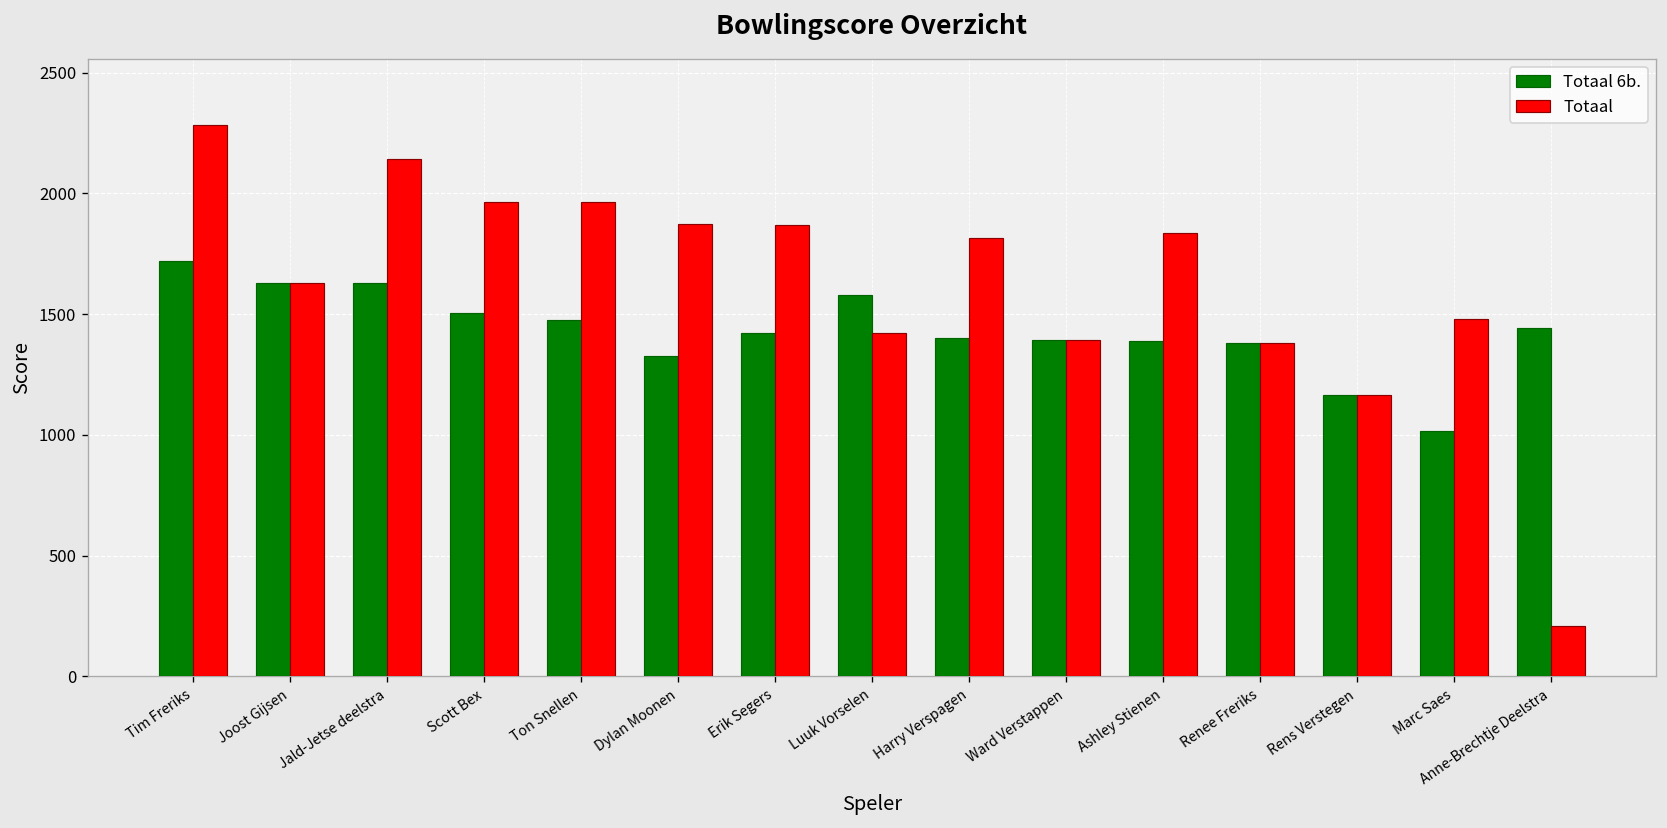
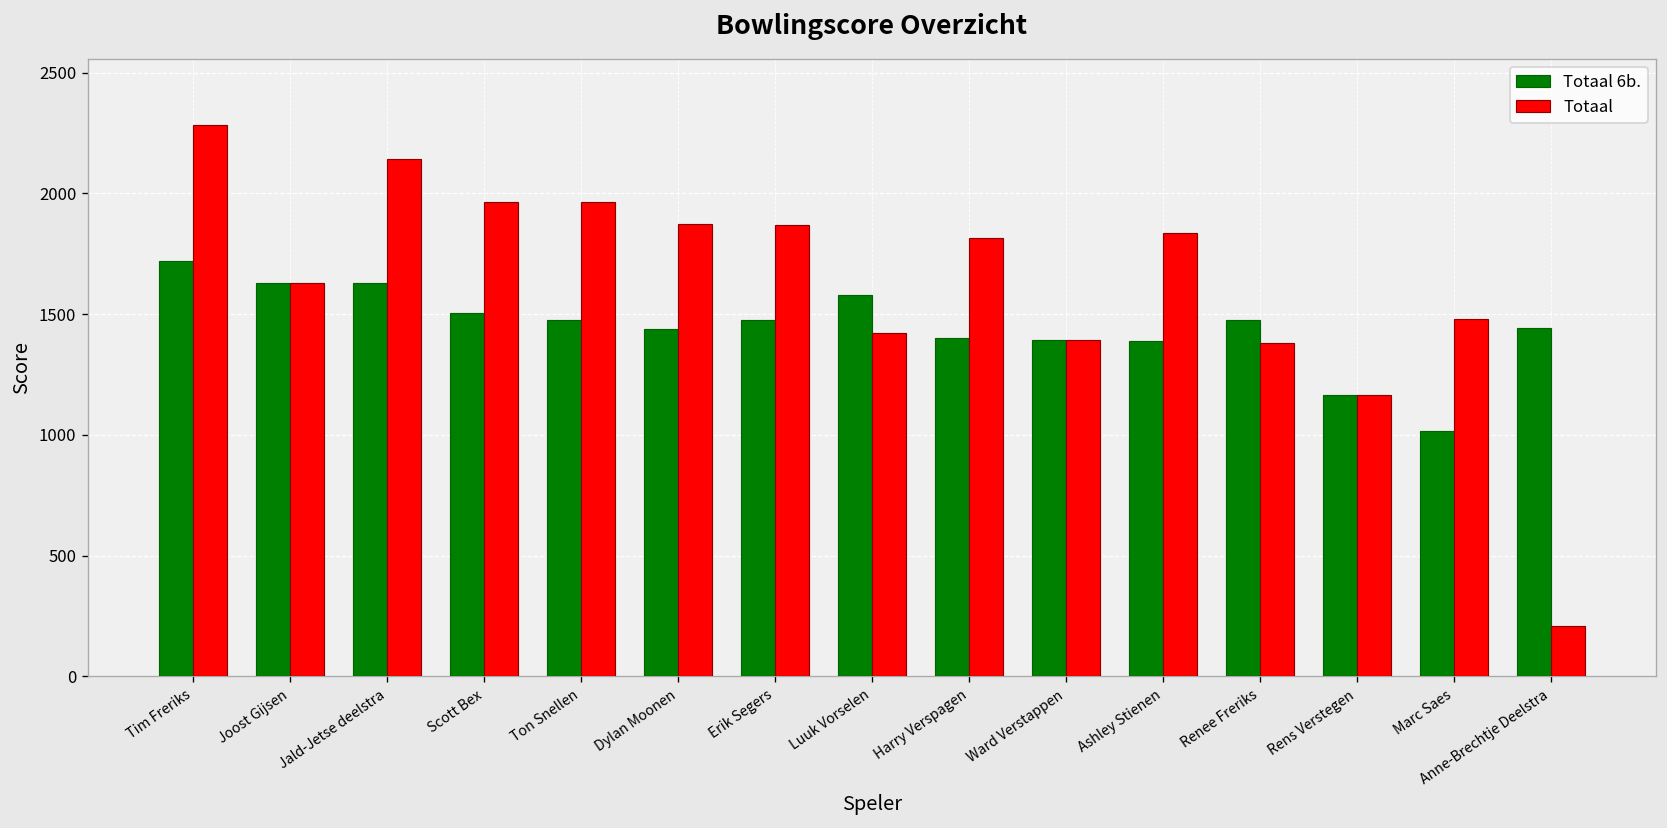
Totaal 6b., Dylan Moonen: 1330 -> 1440
Totaal 6b., Erik Segers: 1420 -> 1480
Totaal 6b., Renee Freriks: 1380 -> 1470
